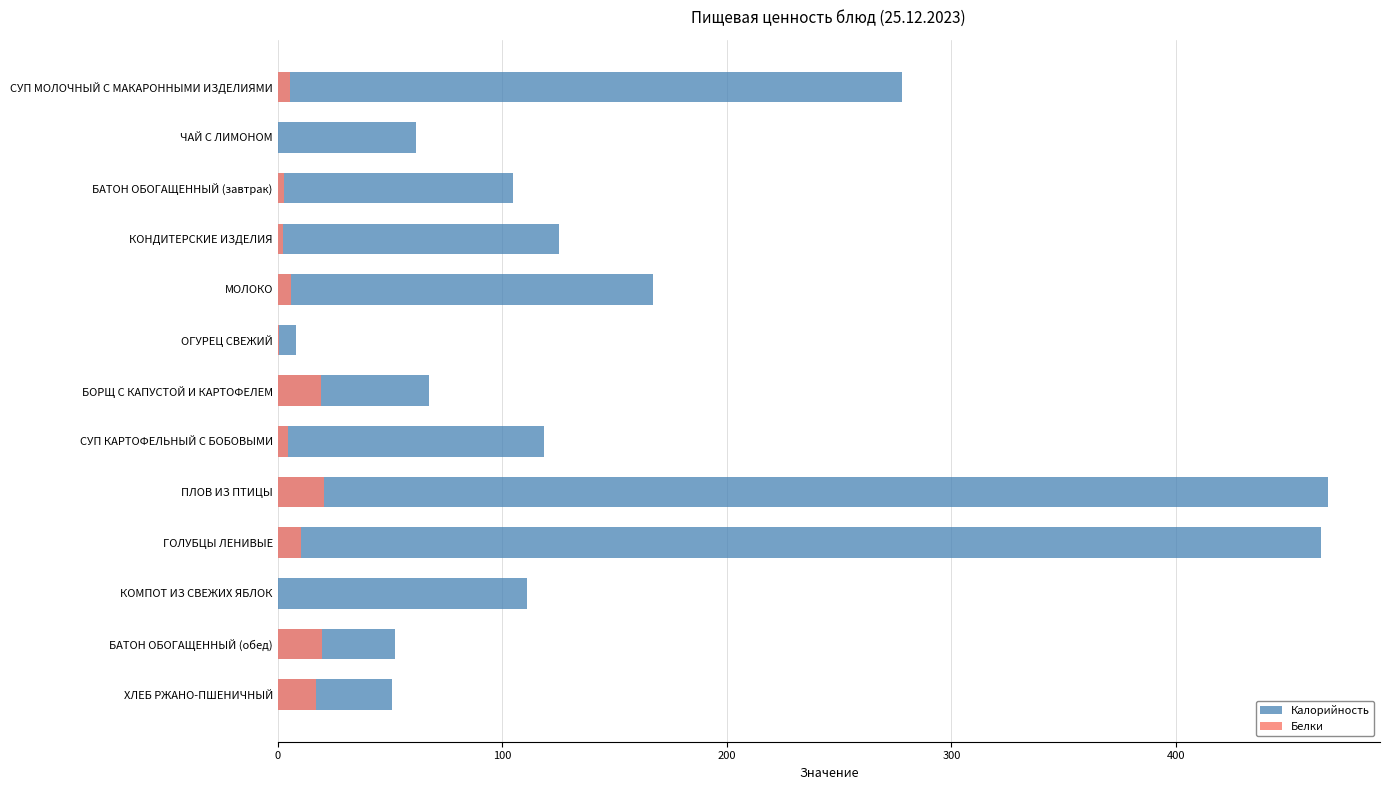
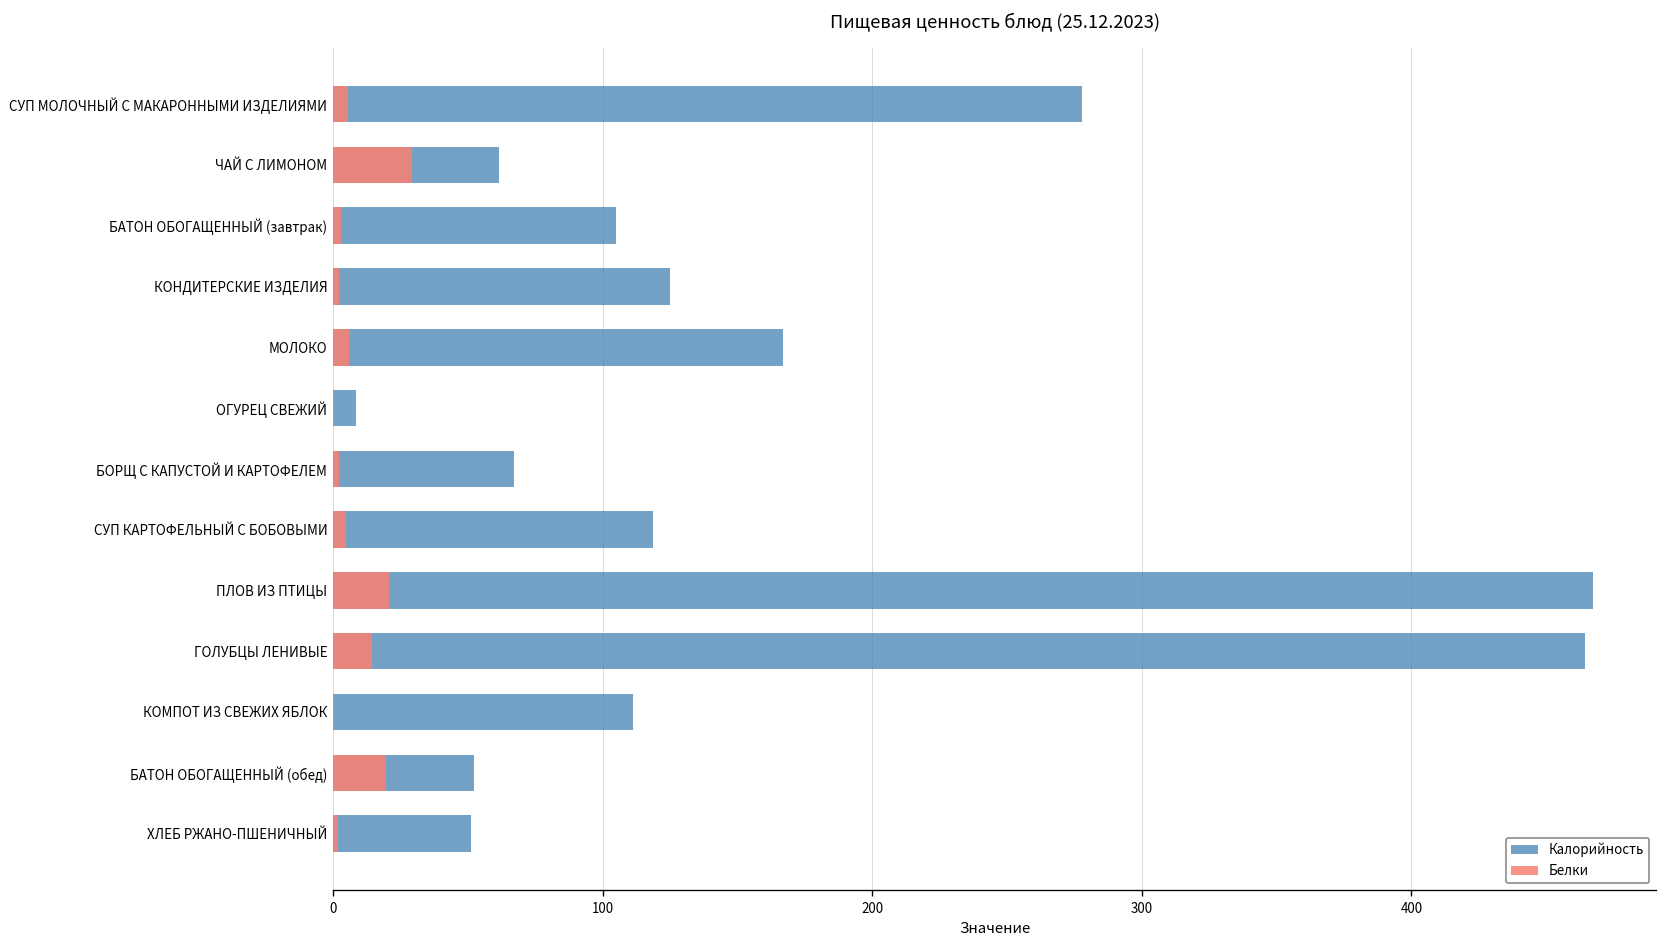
Белки, ЧАЙ С ЛИМОНОМ: 0 -> 29
Белки, БОРЩ С КАПУСТОЙ И КАРТОФЕЛЕМ: 19 -> 2
Белки, ГОЛУБЦЫ ЛЕНИВЫЕ: 11 -> 15
Белки, ХЛЕБ РЖАНО-ПШЕНИЧНЫЙ: 17 -> 2
